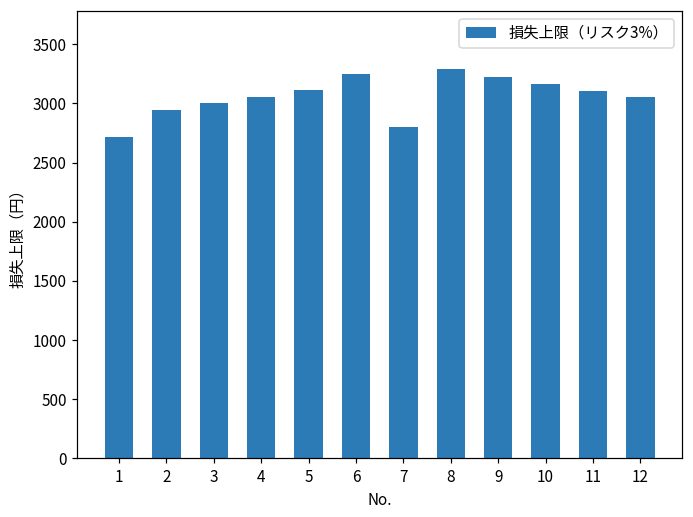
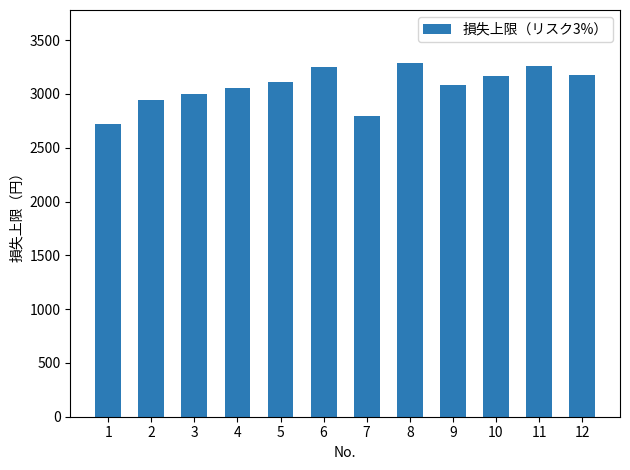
9: 3230 -> 3080
11: 3110 -> 3260
12: 3050 -> 3180
